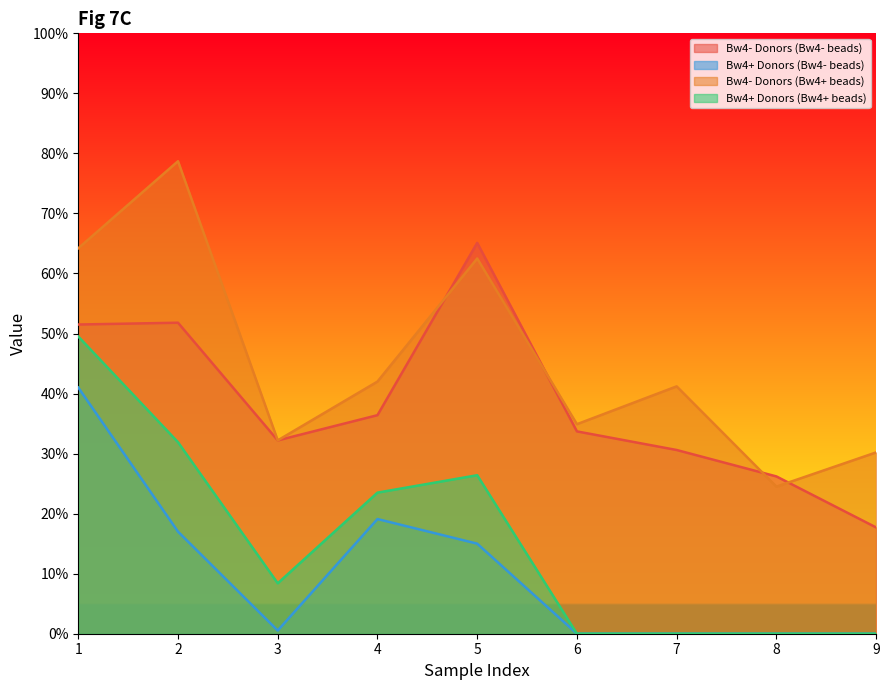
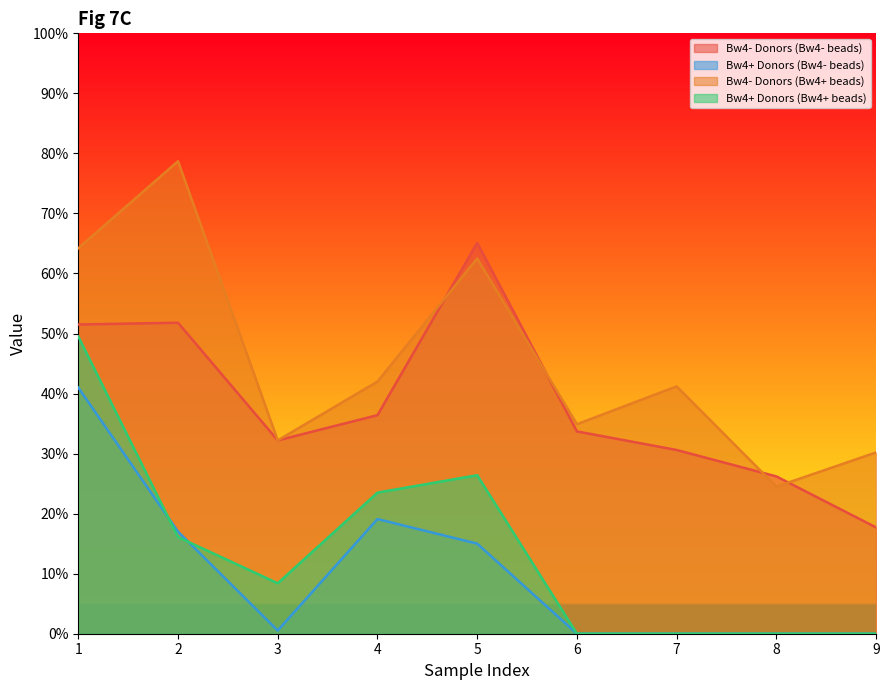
Bw4+ Donors (Bw4+ beads), 2: 32% -> 16%
